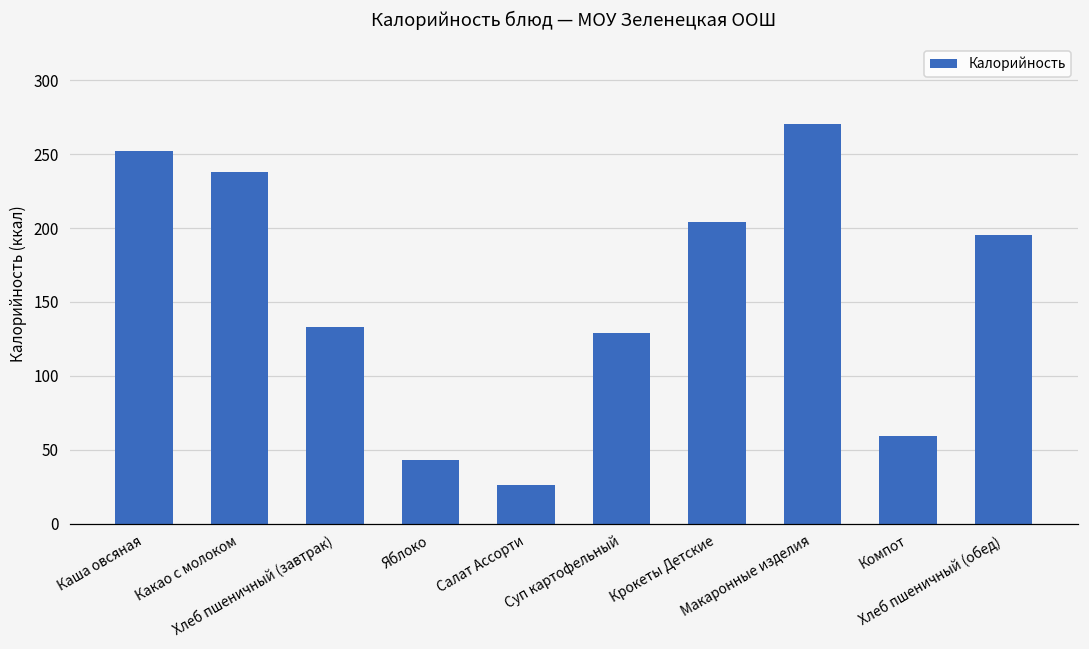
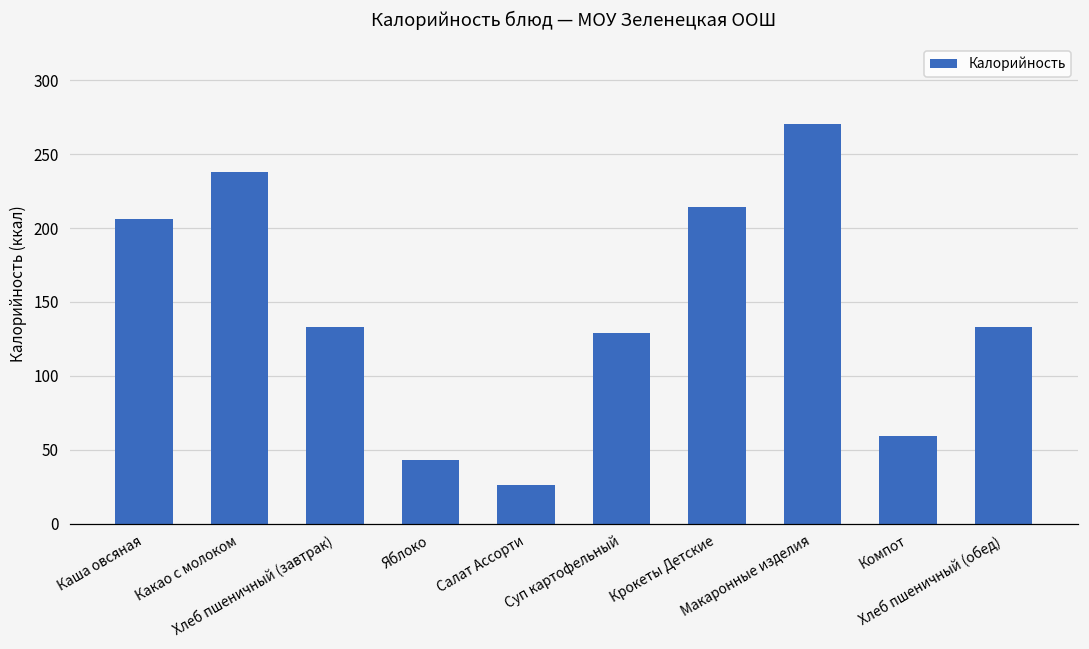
Каша овсяная: 252 -> 206
Крокеты Детские: 204 -> 214
Хлеб пшеничный (обед): 195 -> 133
